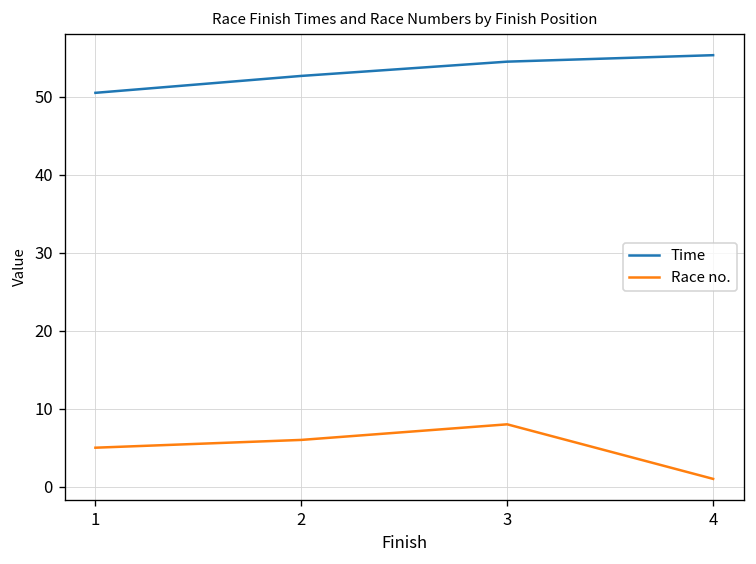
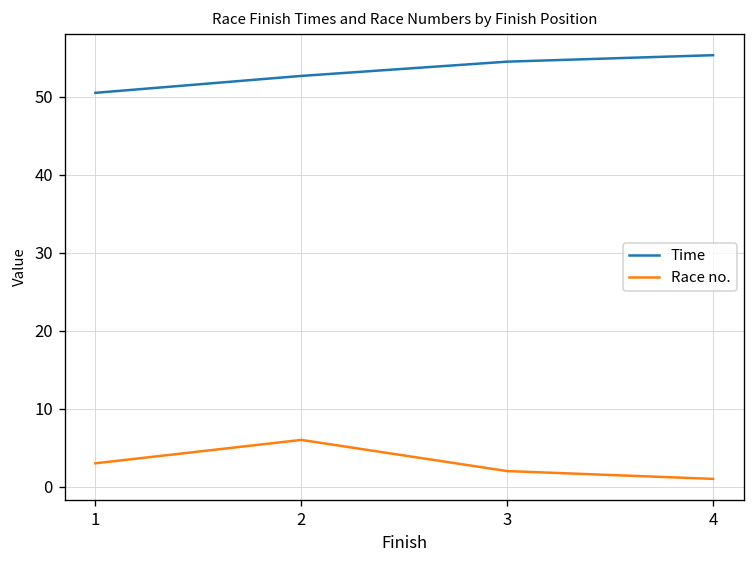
Race no., 1: 5 -> 3
Race no., 3: 8 -> 2
